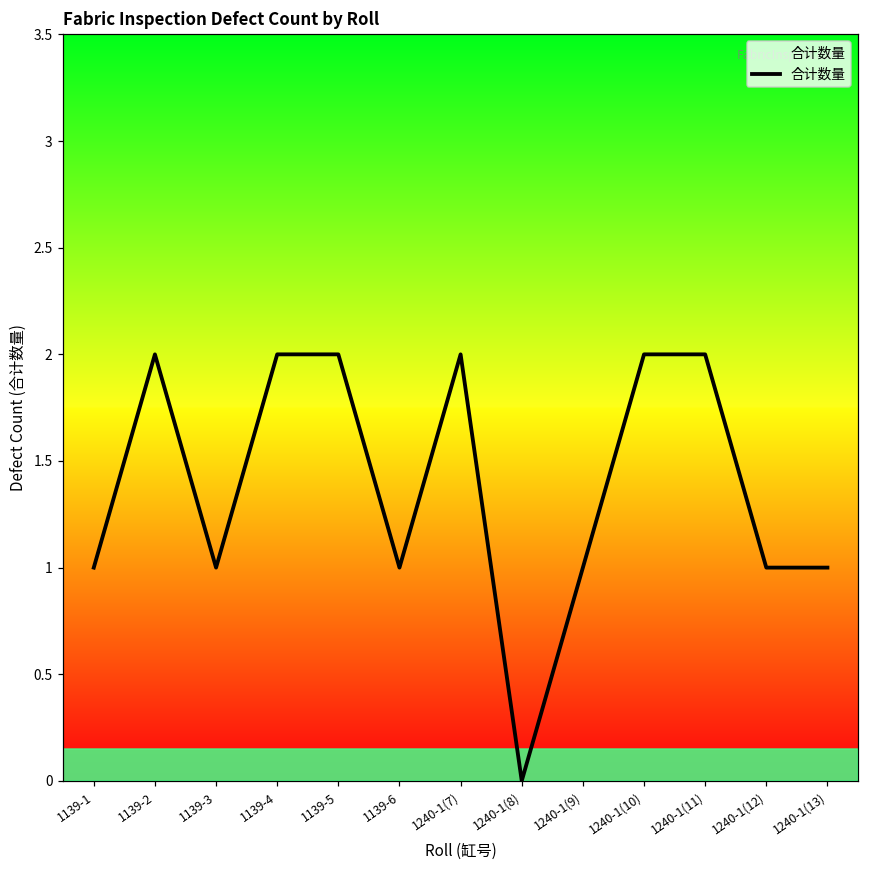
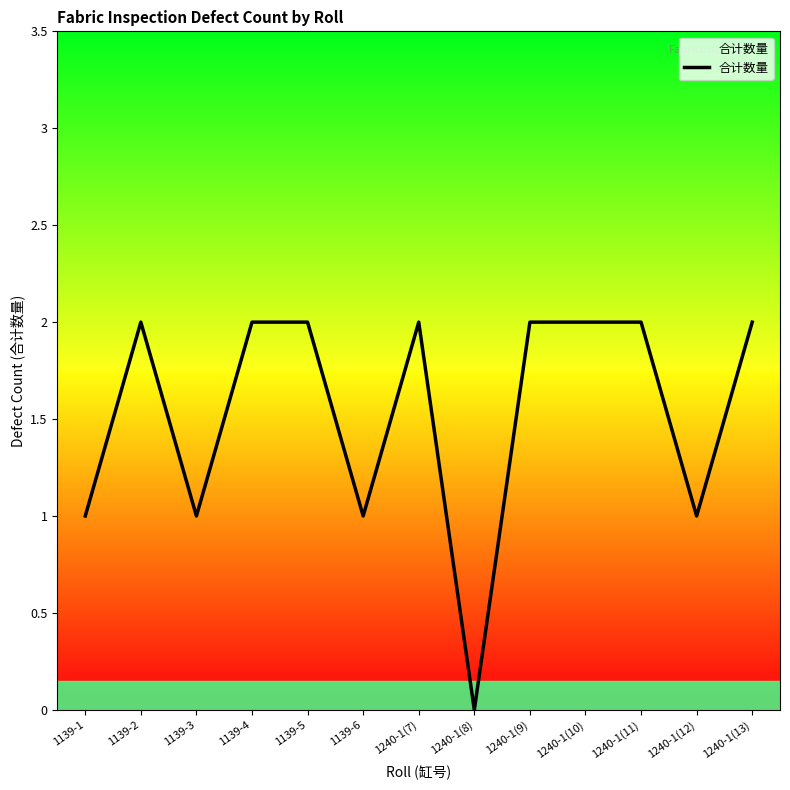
1240-1(9): 1 -> 2
1240-1(13): 1 -> 2
